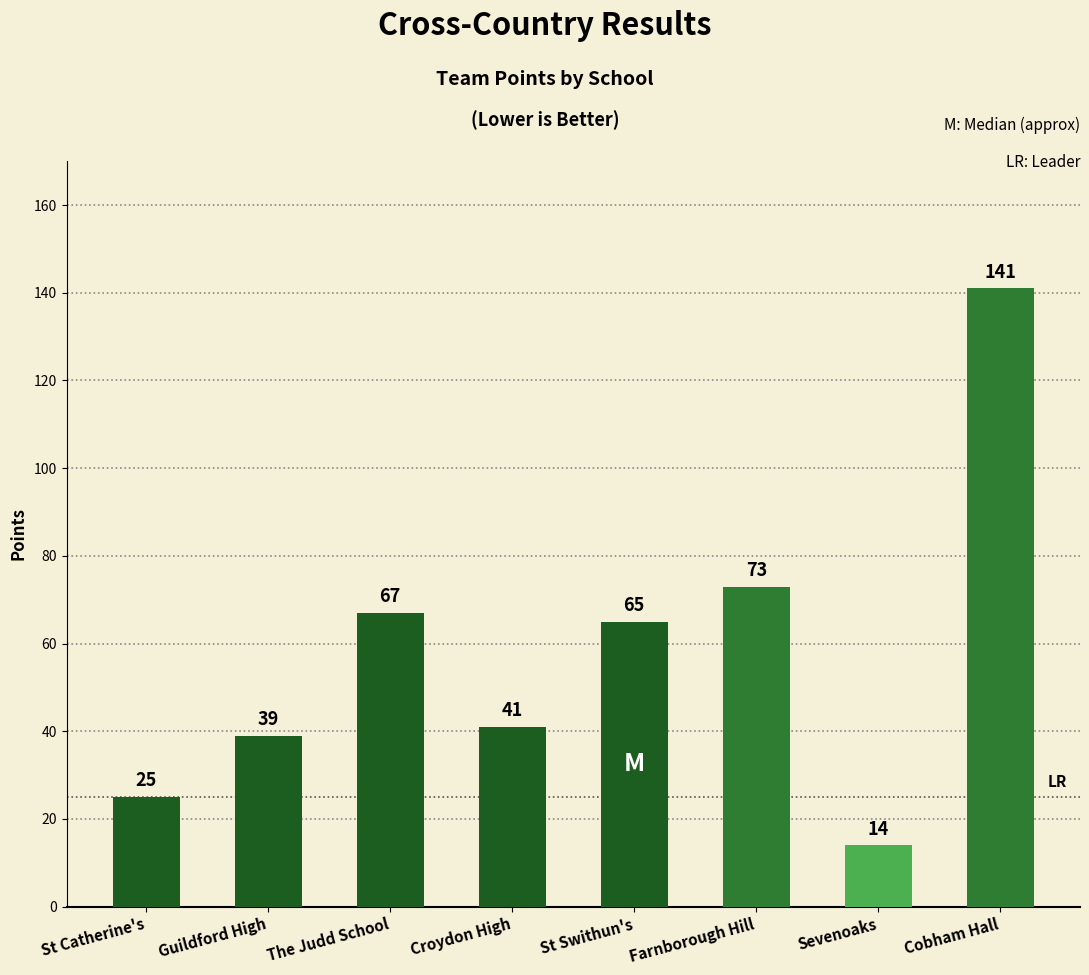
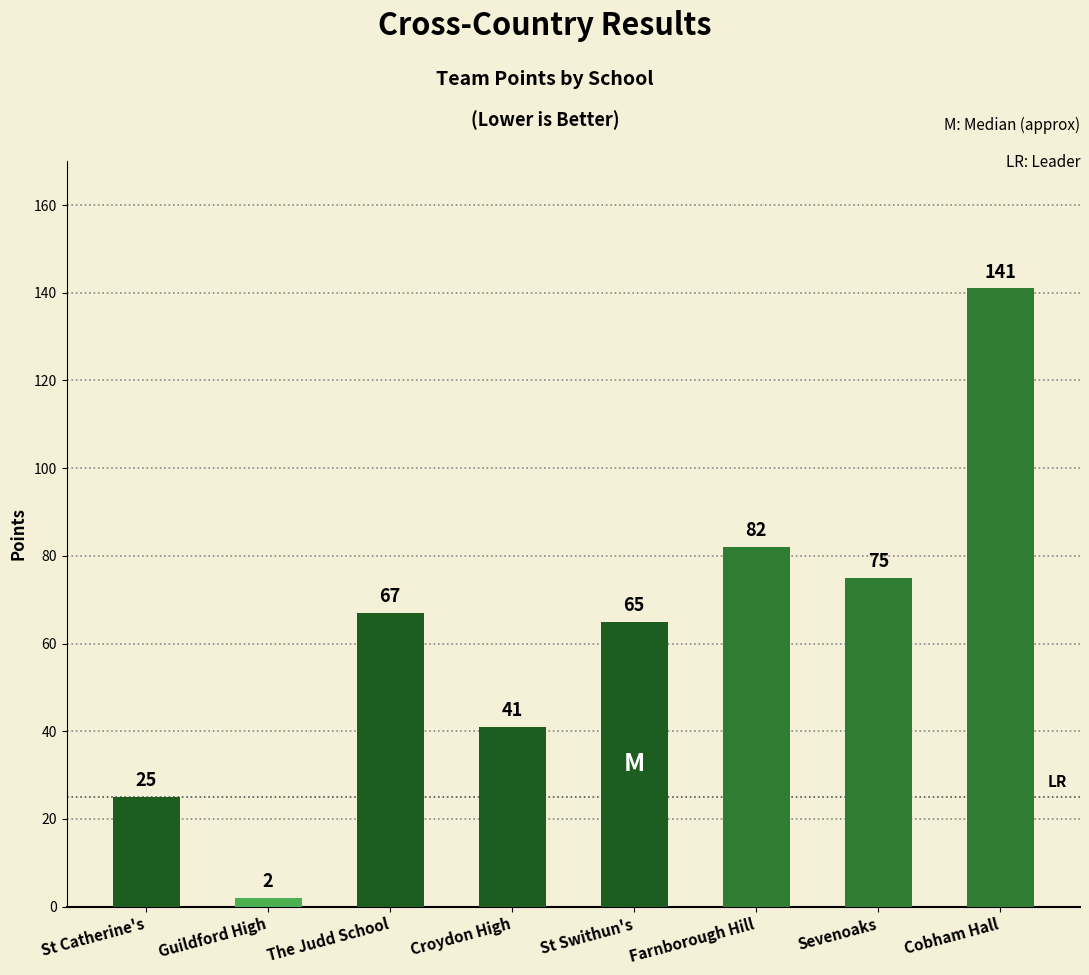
Guildford High: 39 -> 2
Farnborough Hill: 73 -> 82
Sevenoaks: 14 -> 75
